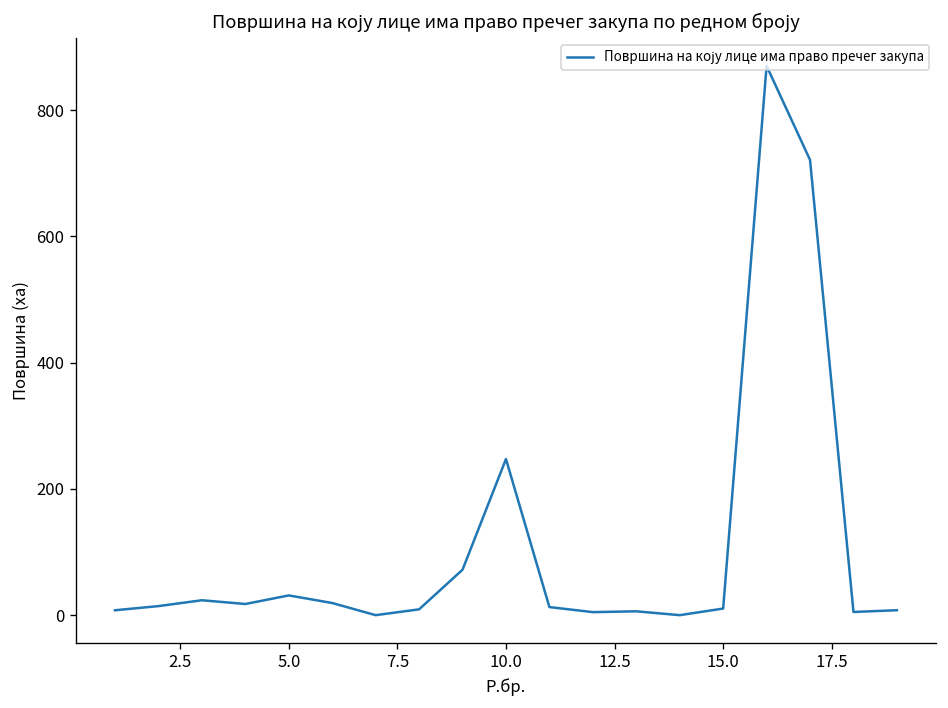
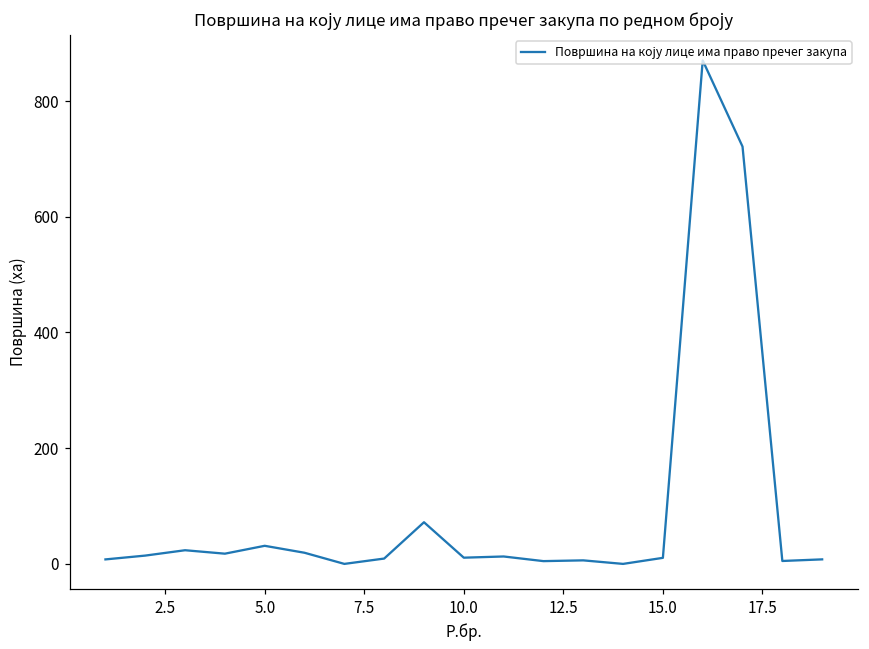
10.0: 250 -> 10
